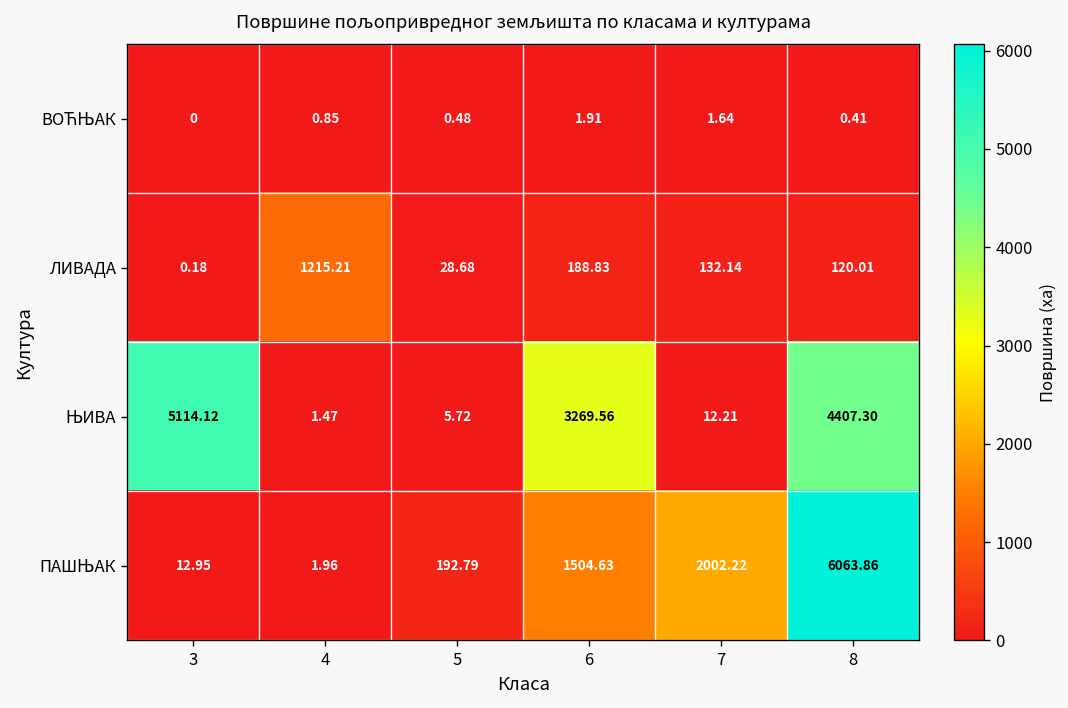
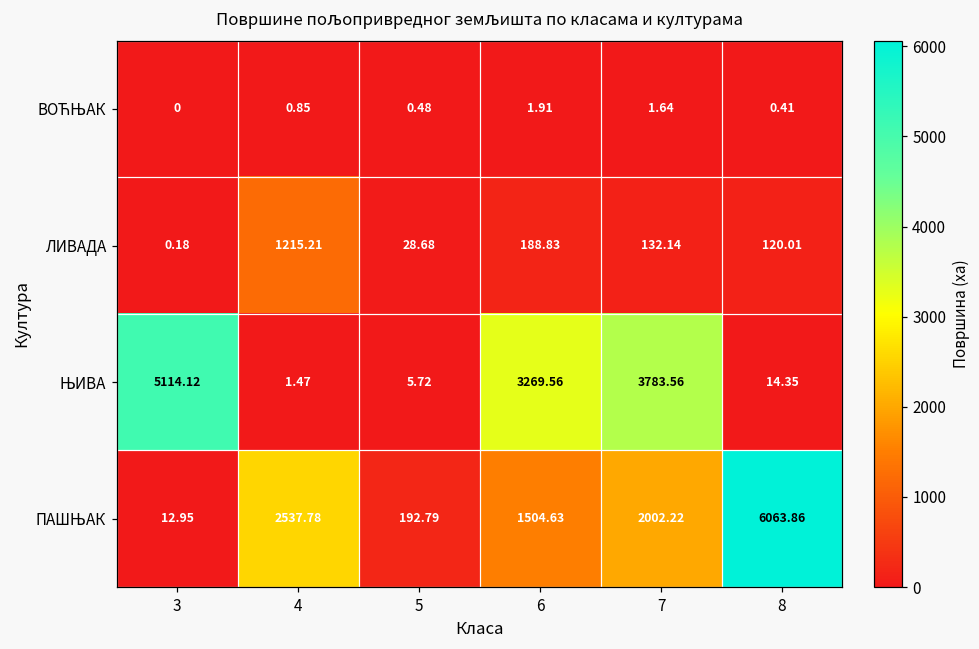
ЊИВА, 7: 12.21 -> 3783.56
ЊИВА, 8: 4407.30 -> 14.35
ПАШЊАК, 4: 1.96 -> 2537.78
